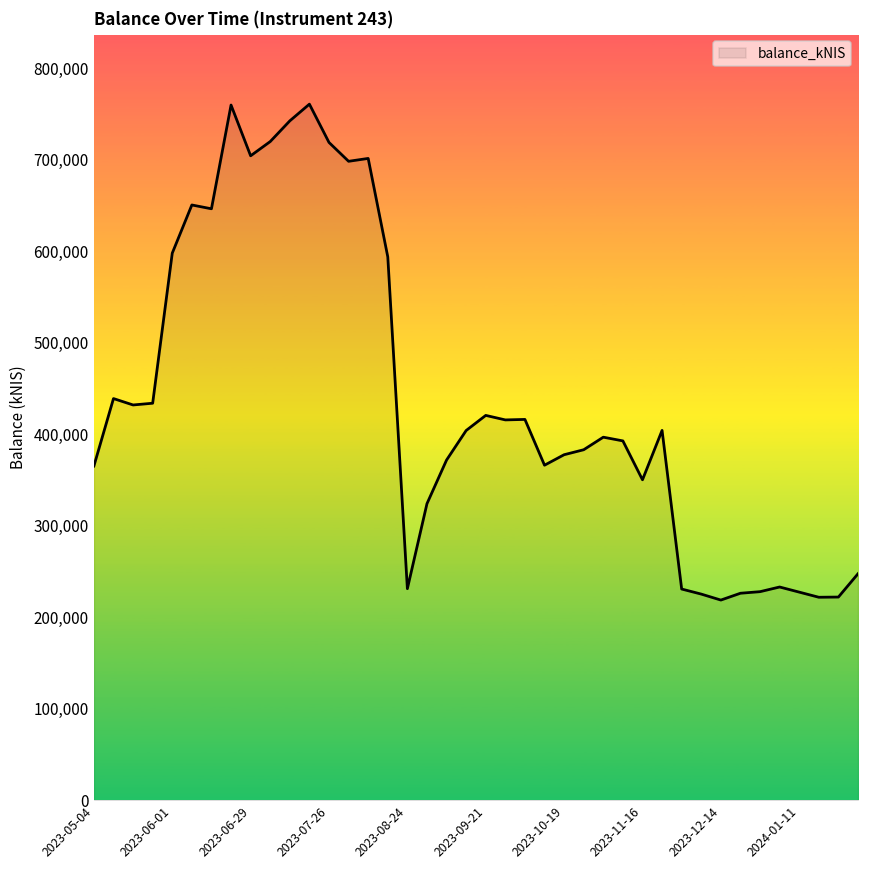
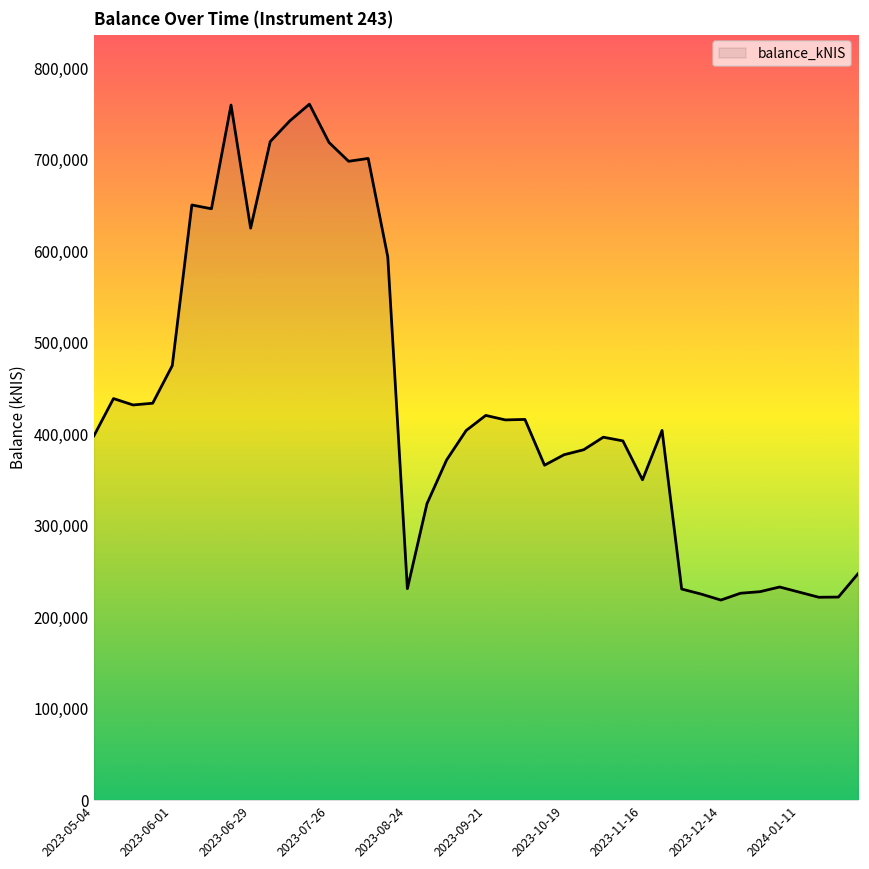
2023-05-04: 370,000 -> 400,000
2023-06-01: 600,000 -> 470,000
2023-06-29: 700,000 -> 630,000
